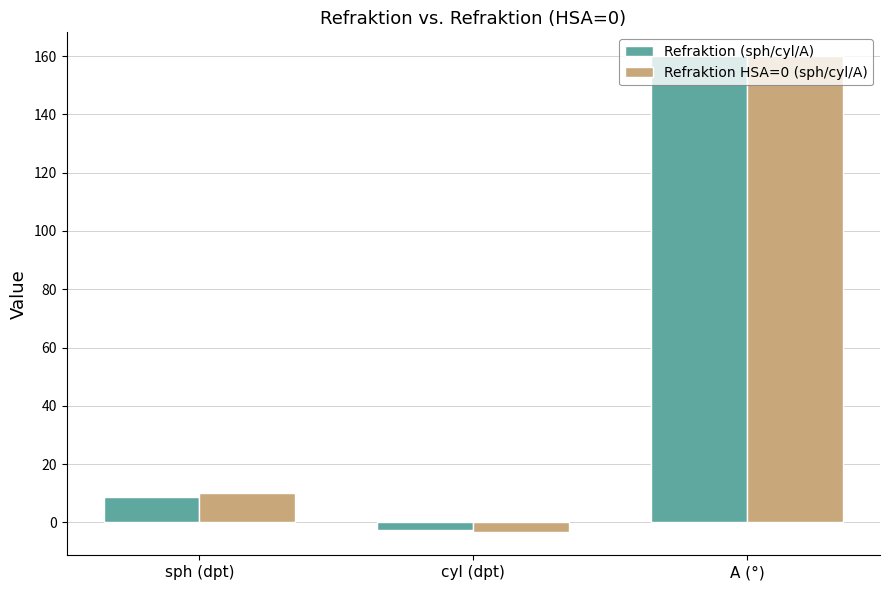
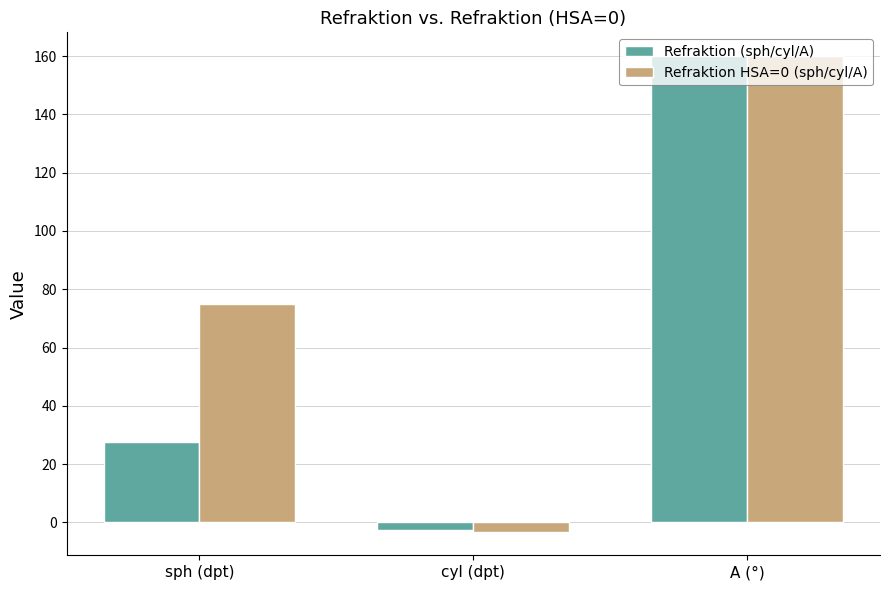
Refraktion (sph/cyl/A), sph (dpt): 9 -> 28
Refraktion HSA=0 (sph/cyl/A), sph (dpt): 10 -> 75
